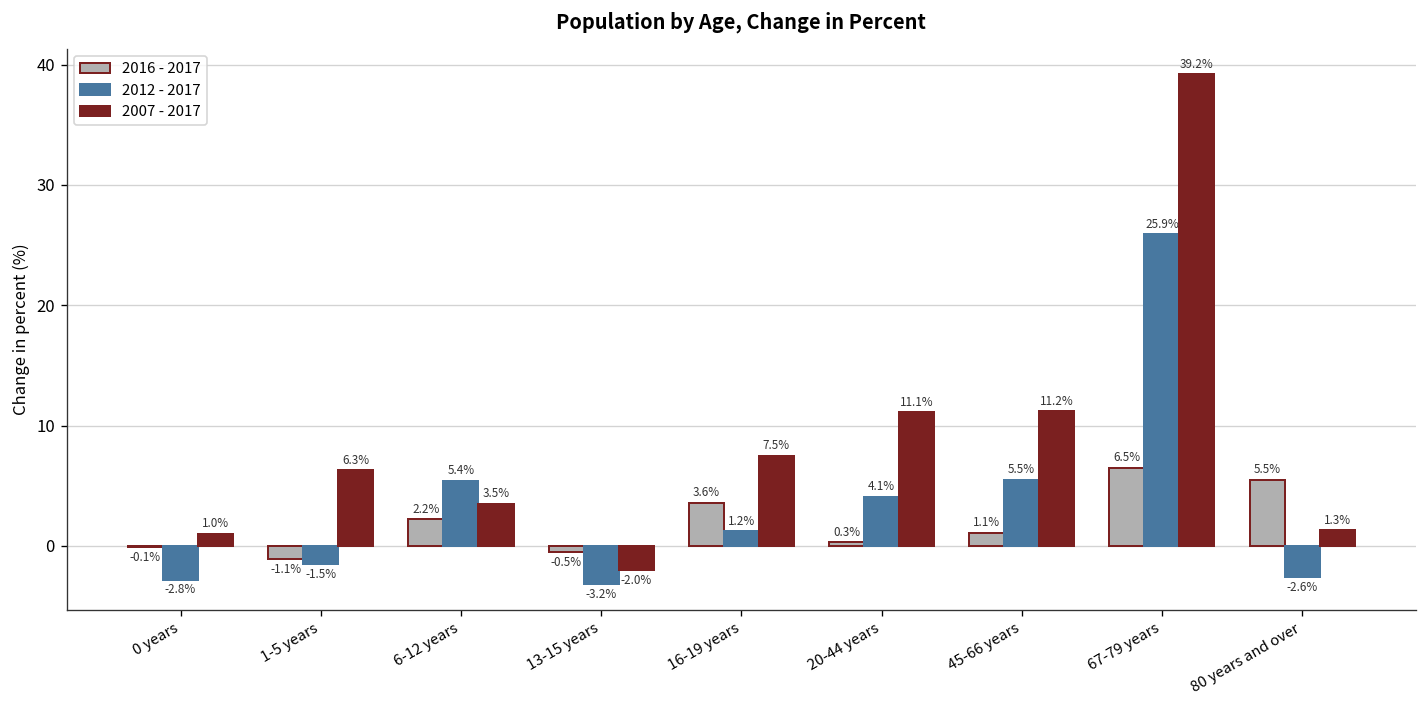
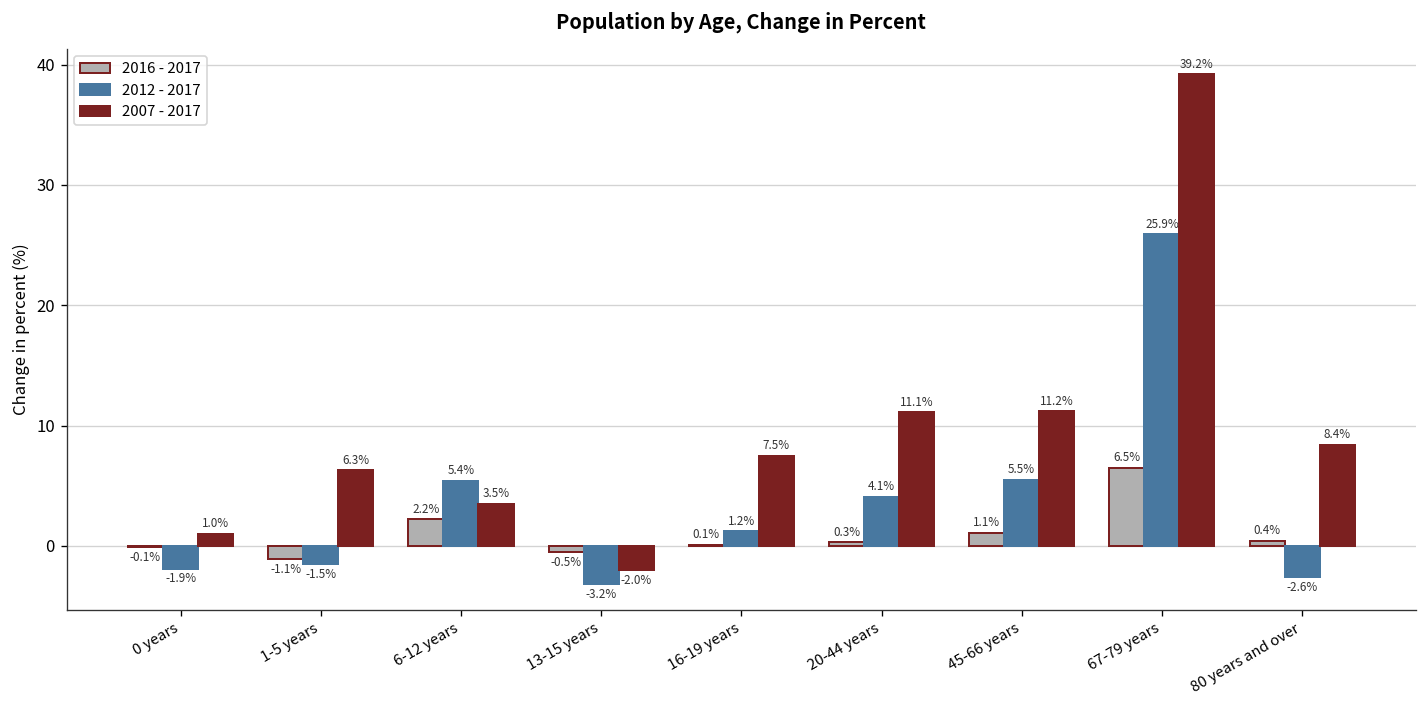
2012 - 2017, 0 years: -2.8% -> -1.9%
2016 - 2017, 16-19 years: 3.6% -> 0.1%
2016 - 2017, 80 years and over: 5.5% -> 0.4%
2007 - 2017, 80 years and over: 1.3% -> 8.4%
